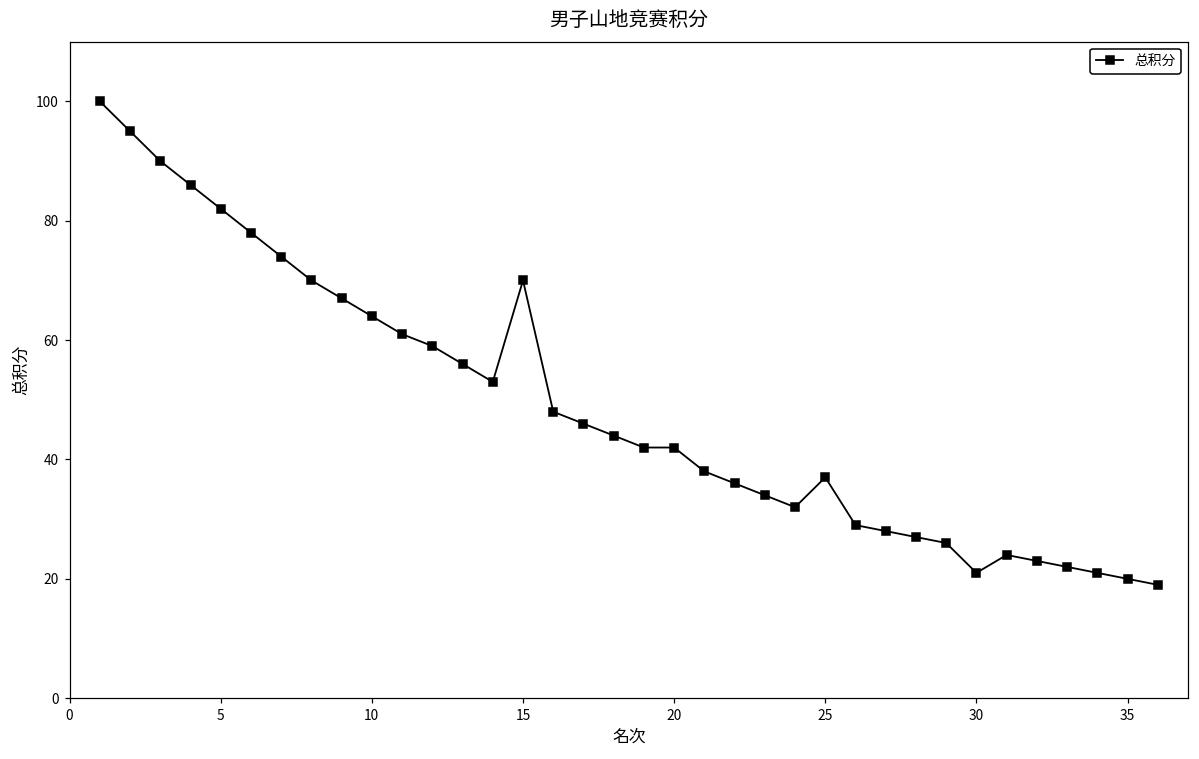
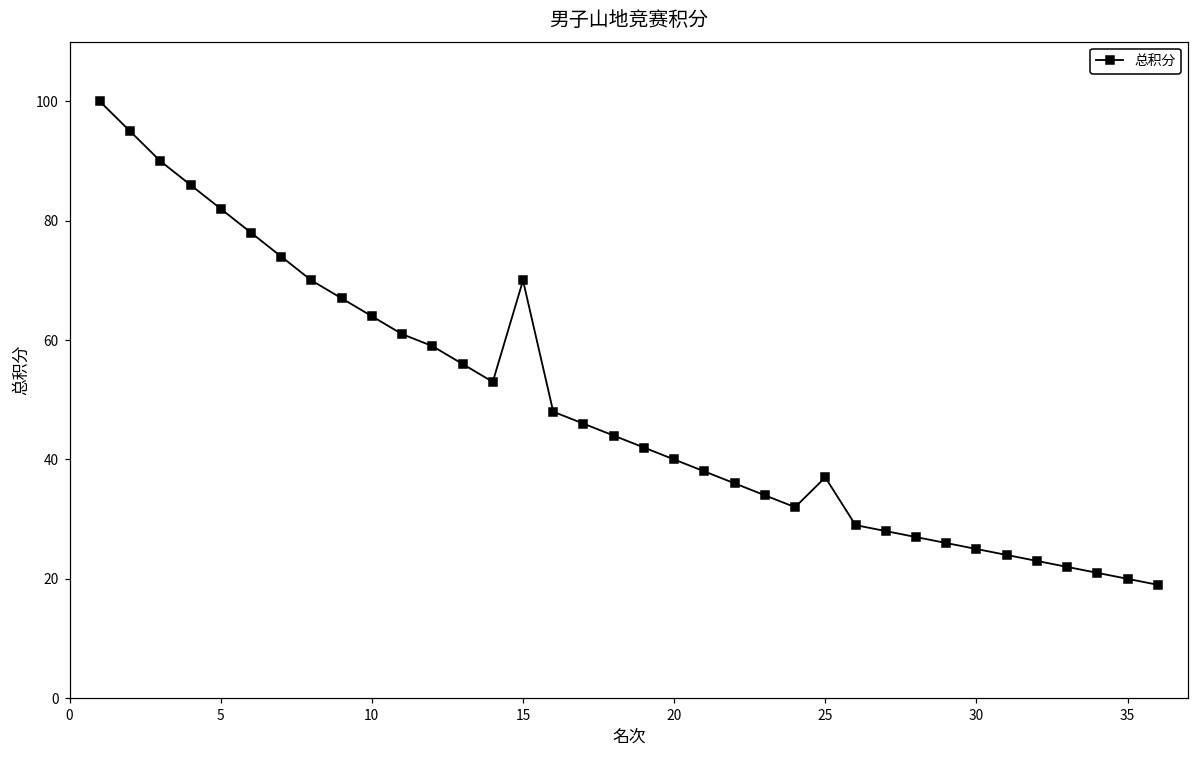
20: 42 -> 40
30: 21 -> 25
